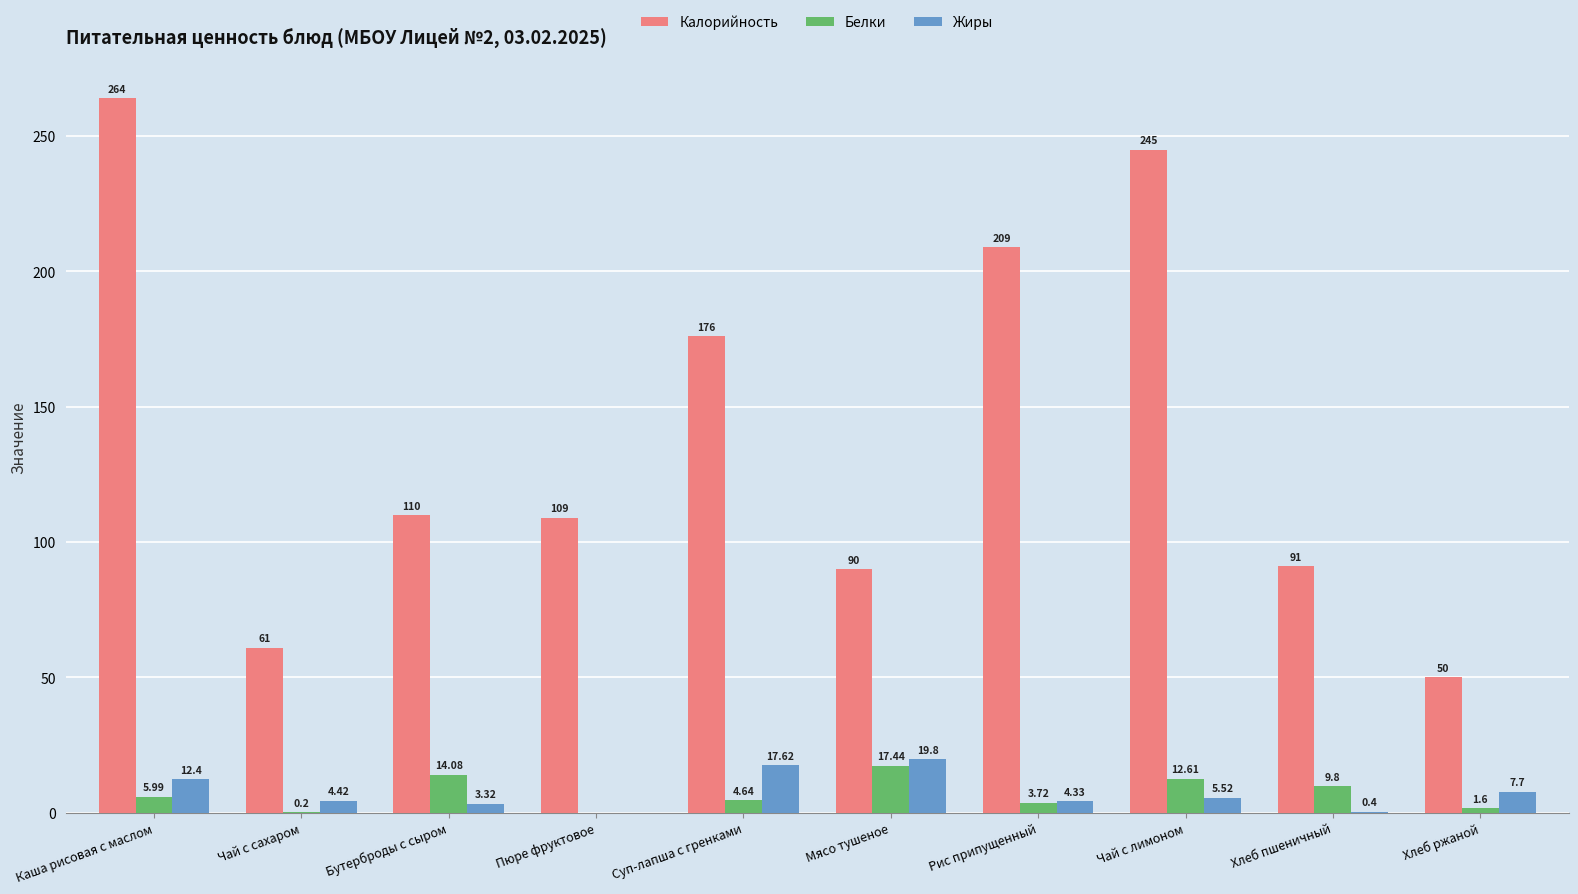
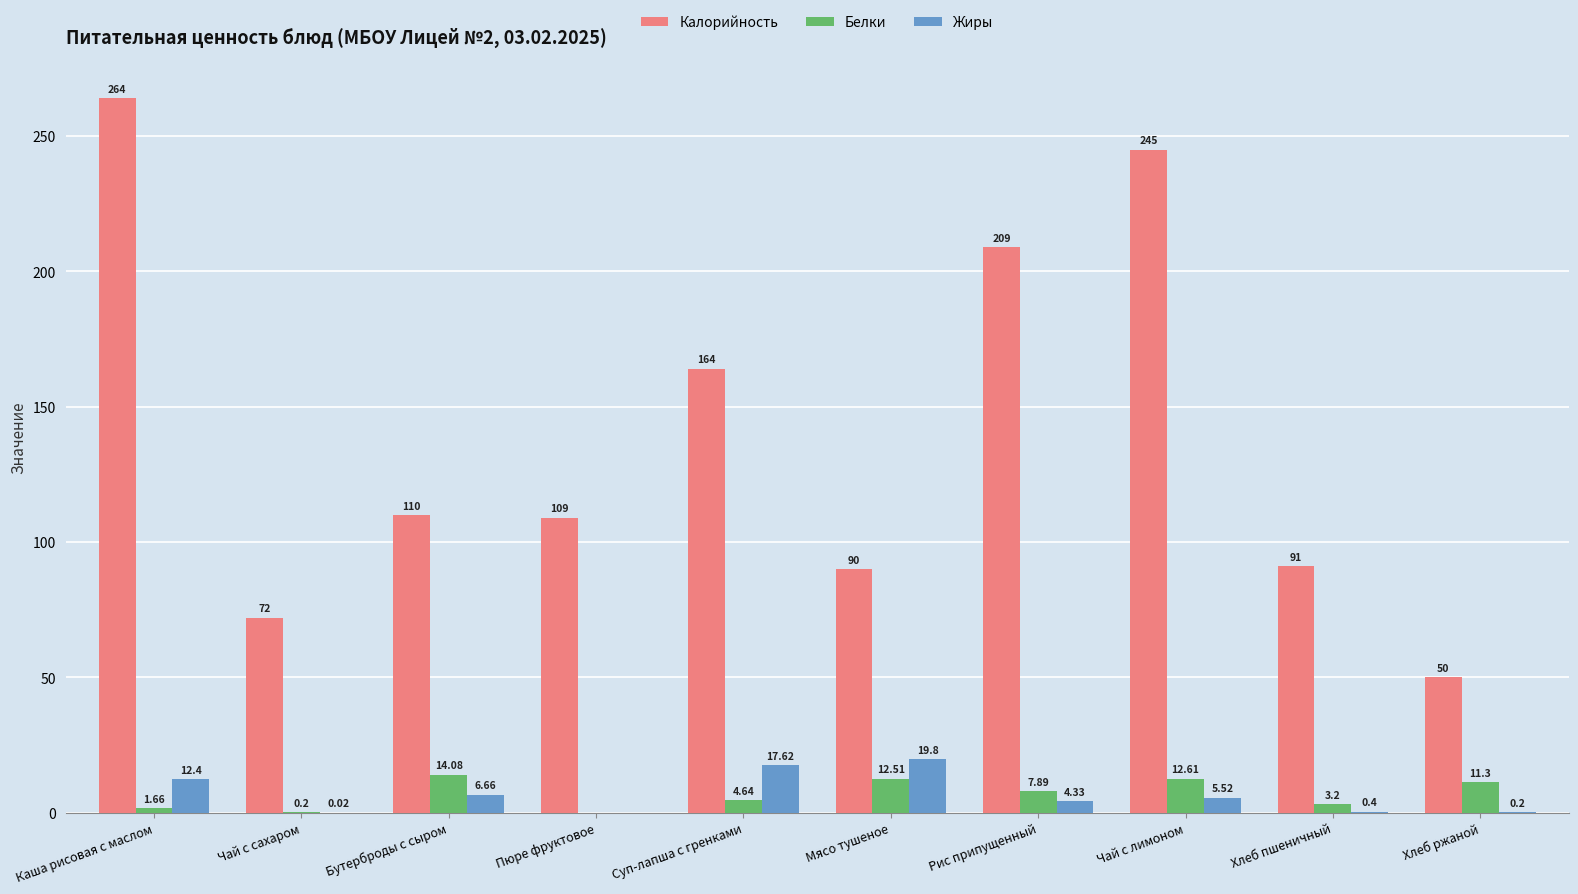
Белки, Каша рисовая с маслом: 5.99 -> 1.66
Калорийность, Чай с сахаром: 61 -> 72
Жиры, Чай с сахаром: 4.42 -> 0.02
Жиры, Бутерброды с сыром: 3.32 -> 6.66
Калорийность, Суп-лапша с гренками: 176 -> 164
Белки, Мясо тушеное: 17.44 -> 12.51
Белки, Рис припущенный: 3.72 -> 7.89
Белки, Хлеб пшеничный: 9.8 -> 3.2
Белки, Хлеб ржаной: 1.6 -> 11.3
Жиры, Хлеб ржаной: 7.7 -> 0.2
